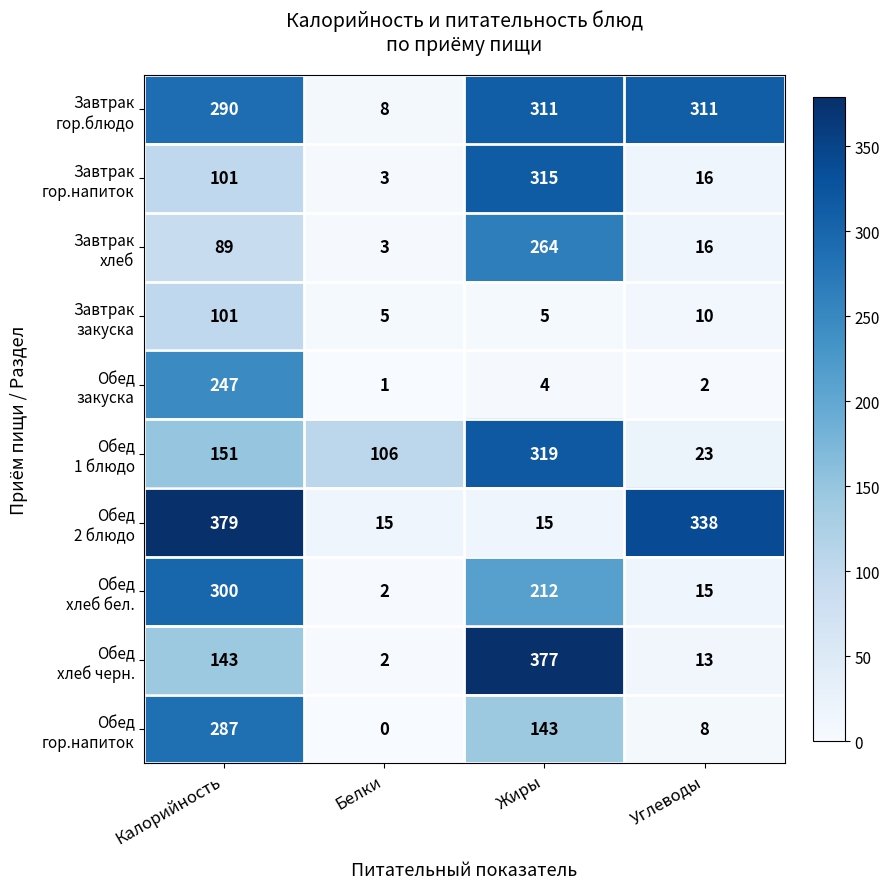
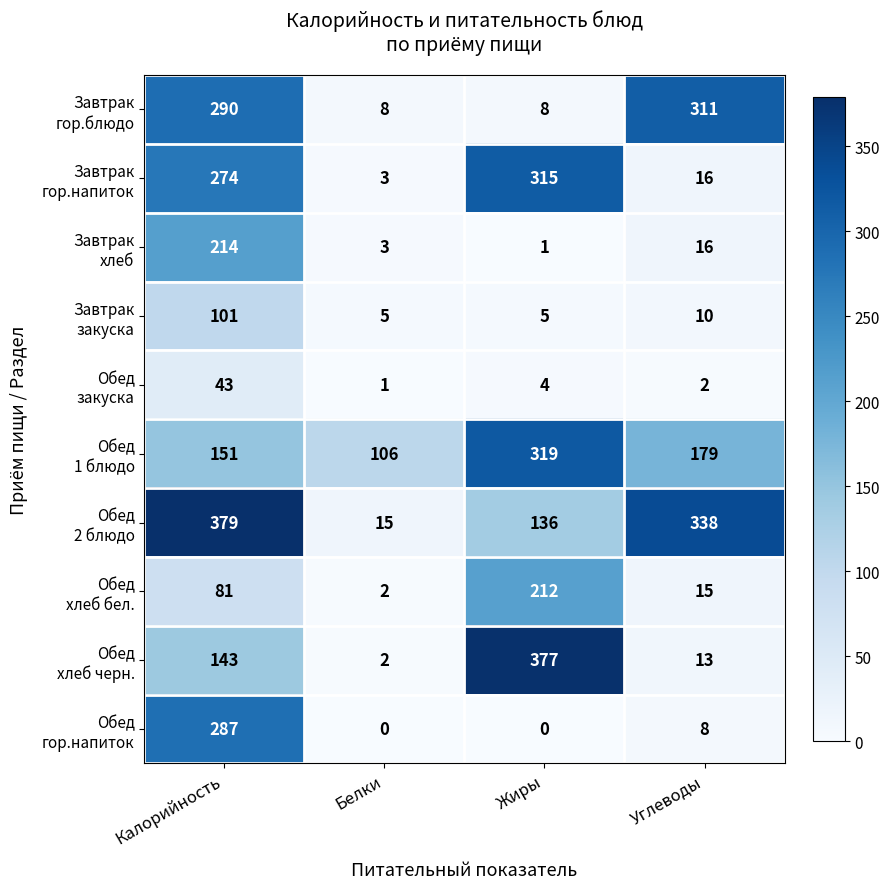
Завтрак гор.блюдо, Жиры: 311 -> 8
Завтрак гор.напиток, Калорийность: 101 -> 274
Завтрак хлеб, Калорийность: 89 -> 214
Завтрак хлеб, Жиры: 264 -> 1
Обед закуска, Калорийность: 247 -> 43
Обед 1 блюдо, Углеводы: 23 -> 179
Обед 2 блюдо, Жиры: 15 -> 136
Обед хлеб бел., Калорийность: 300 -> 81
Обед гор.напиток, Жиры: 143 -> 0
